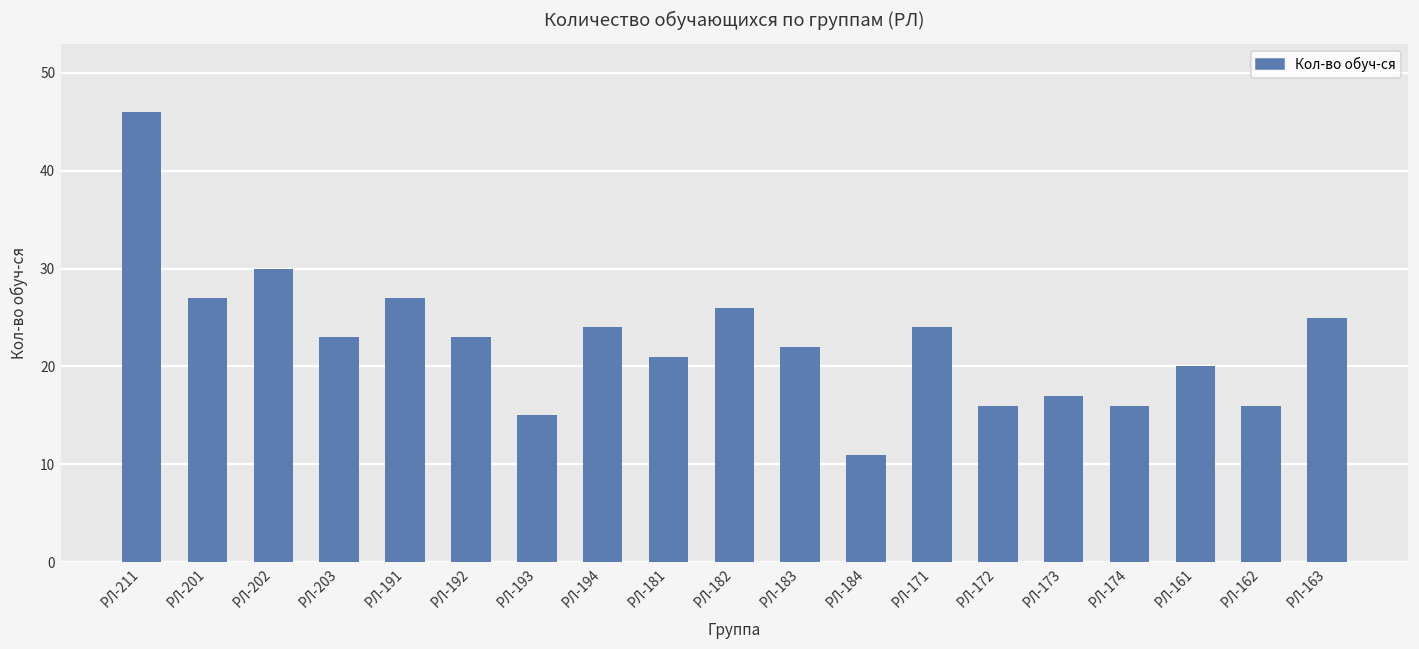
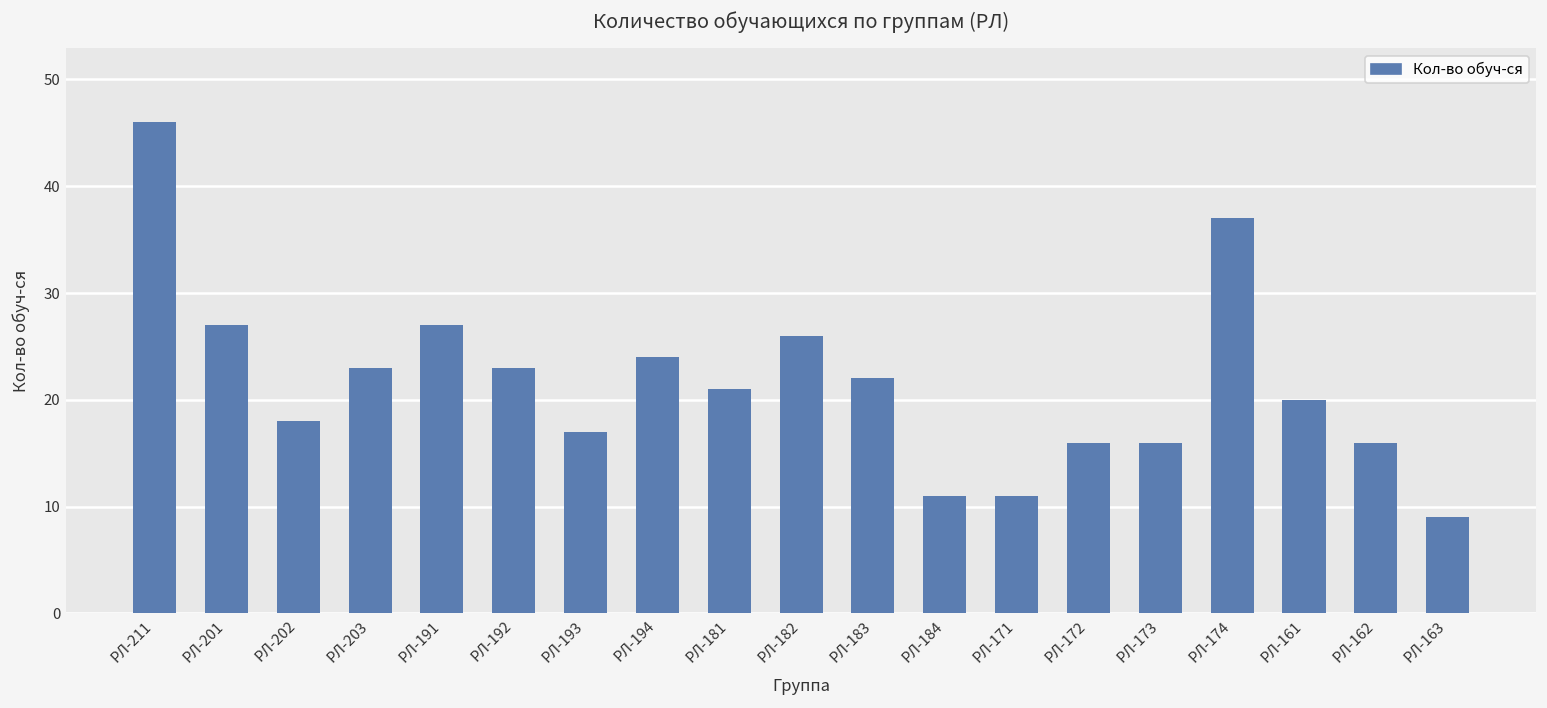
РЛ-202: 30 -> 18
РЛ-193: 15 -> 17
РЛ-171: 24 -> 11
РЛ-173: 17 -> 16
РЛ-174: 16 -> 37
РЛ-163: 25 -> 9
